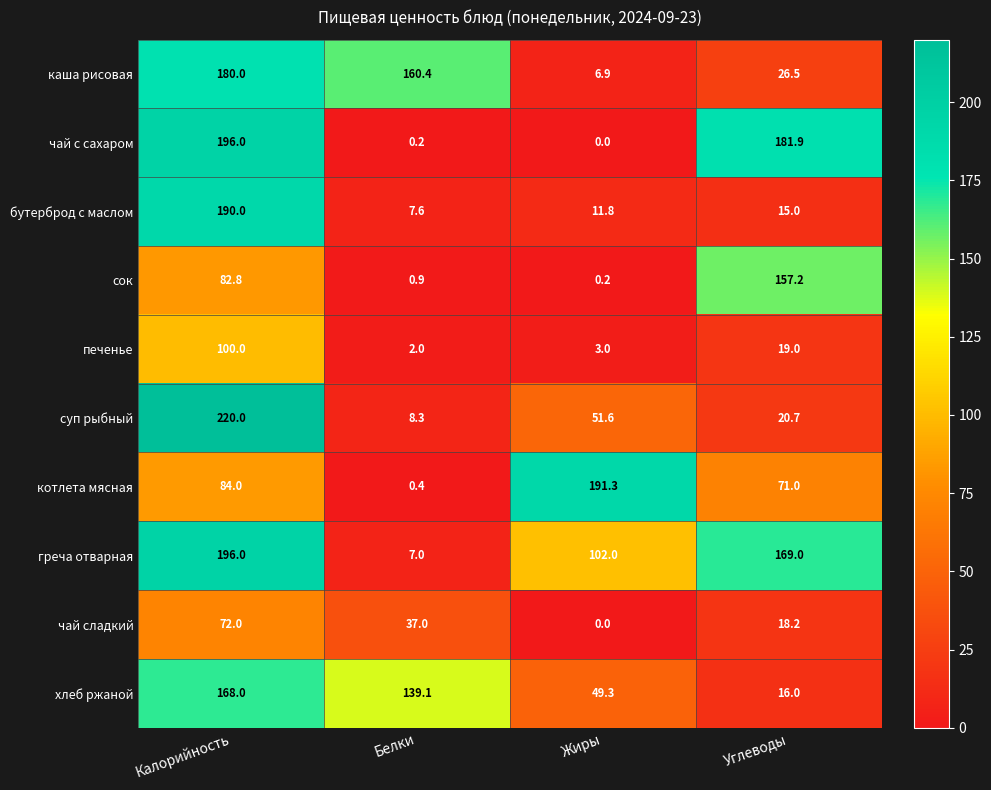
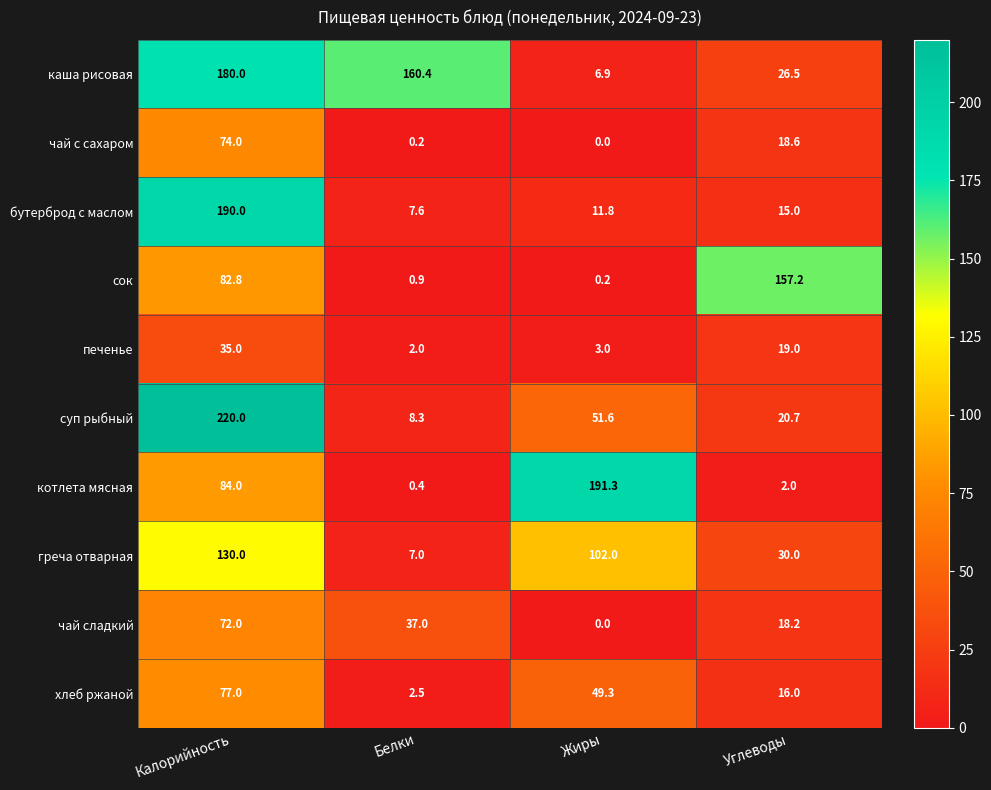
чай с сахаром, Калорийность: 196.0 -> 74.0
чай с сахаром, Углеводы: 181.9 -> 18.6
печенье, Калорийность: 100.0 -> 35.0
котлета мясная, Углеводы: 71.0 -> 2.0
греча отварная, Калорийность: 196.0 -> 130.0
греча отварная, Углеводы: 169.0 -> 30.0
хлеб ржаной, Калорийность: 168.0 -> 77.0
хлеб ржаной, Белки: 139.1 -> 2.5
